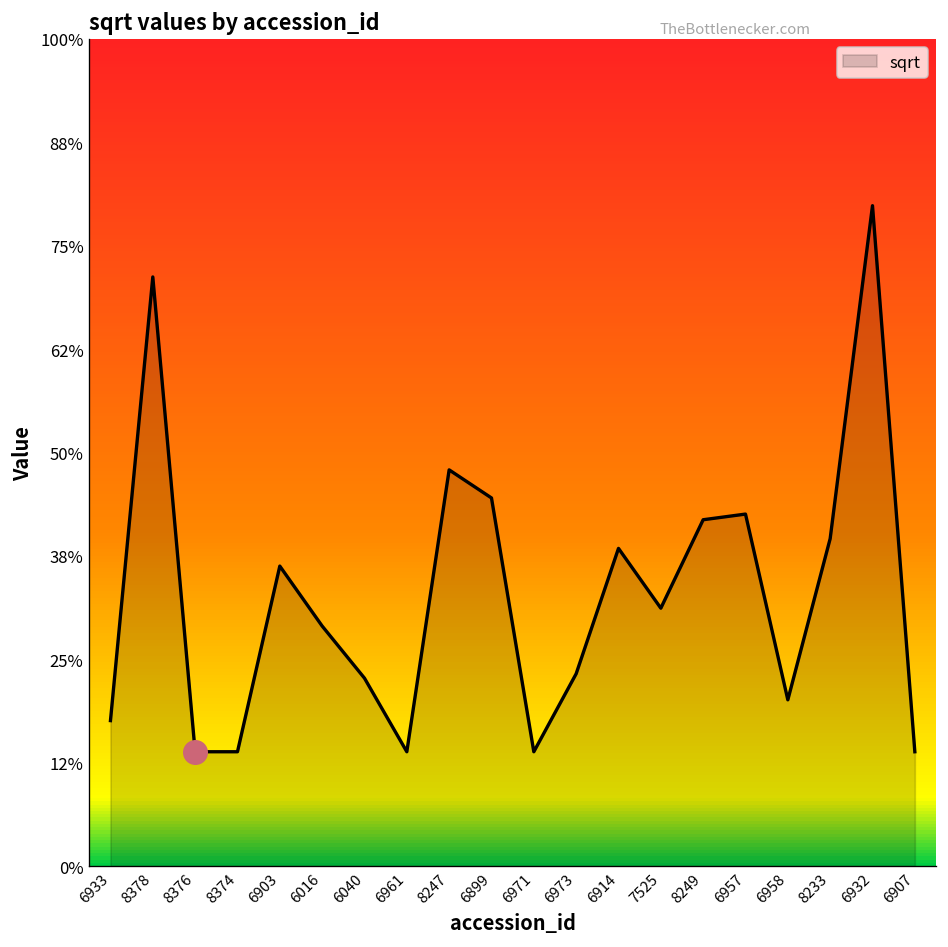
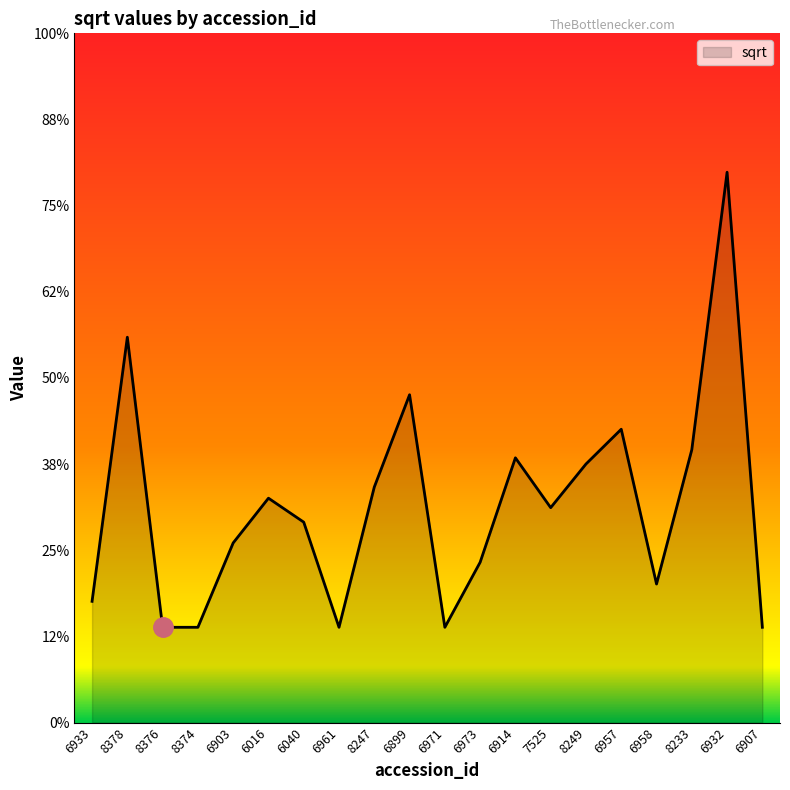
sqrt, 8378: 71% -> 56%
sqrt, 6903: 36% -> 26%
sqrt, 6016: 29% -> 33%
sqrt, 6040: 23% -> 29%
sqrt, 8247: 48% -> 34%
sqrt, 6899: 45% -> 48%
sqrt, 8249: 42% -> 38%
